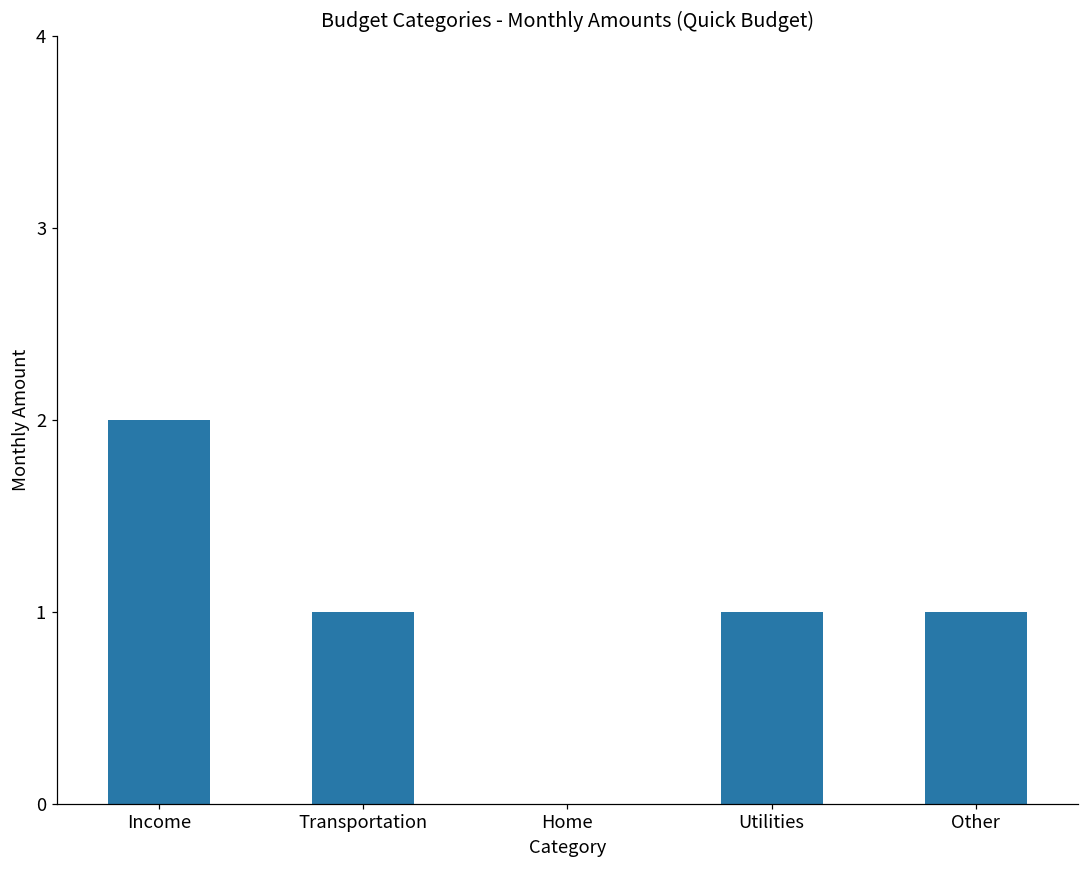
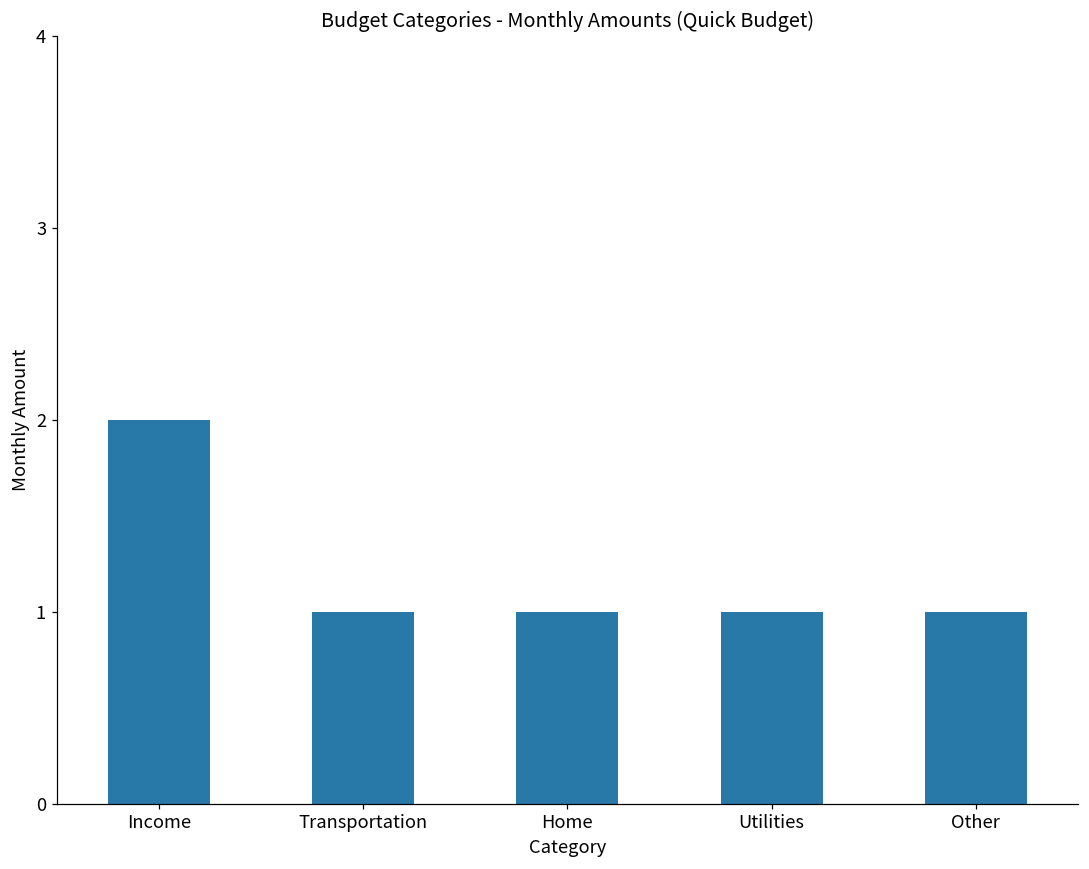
Home: 0 -> 1
